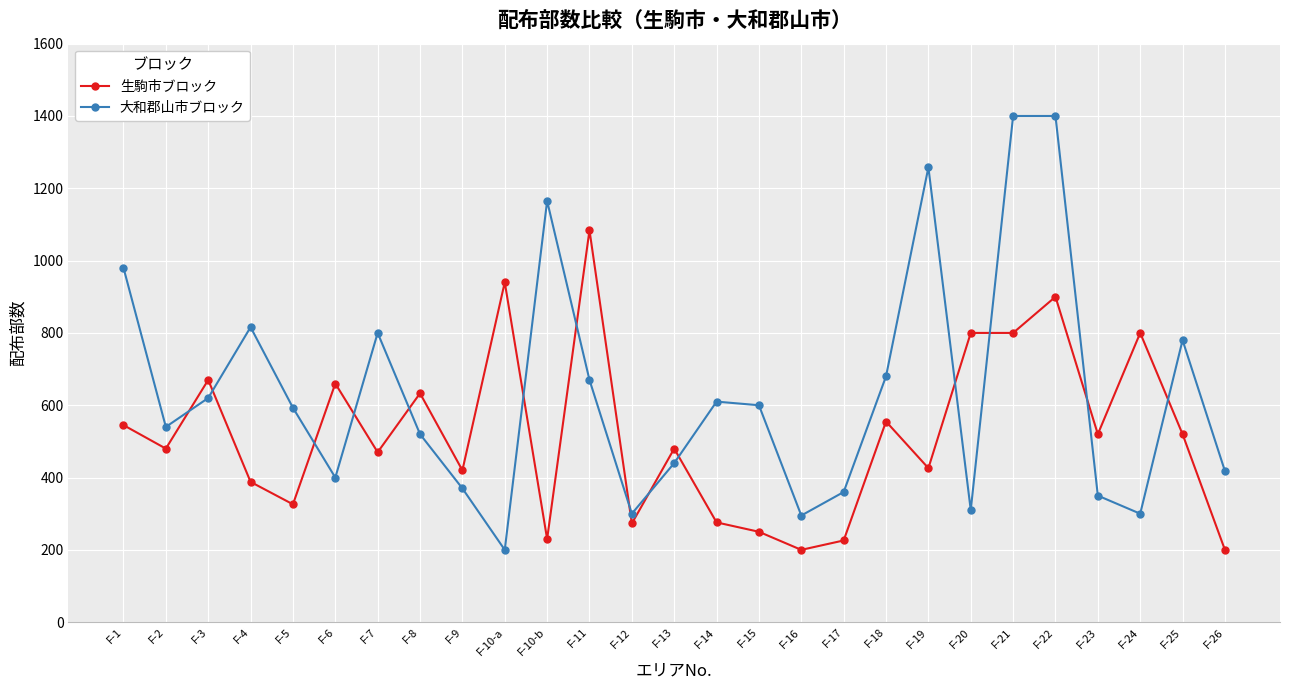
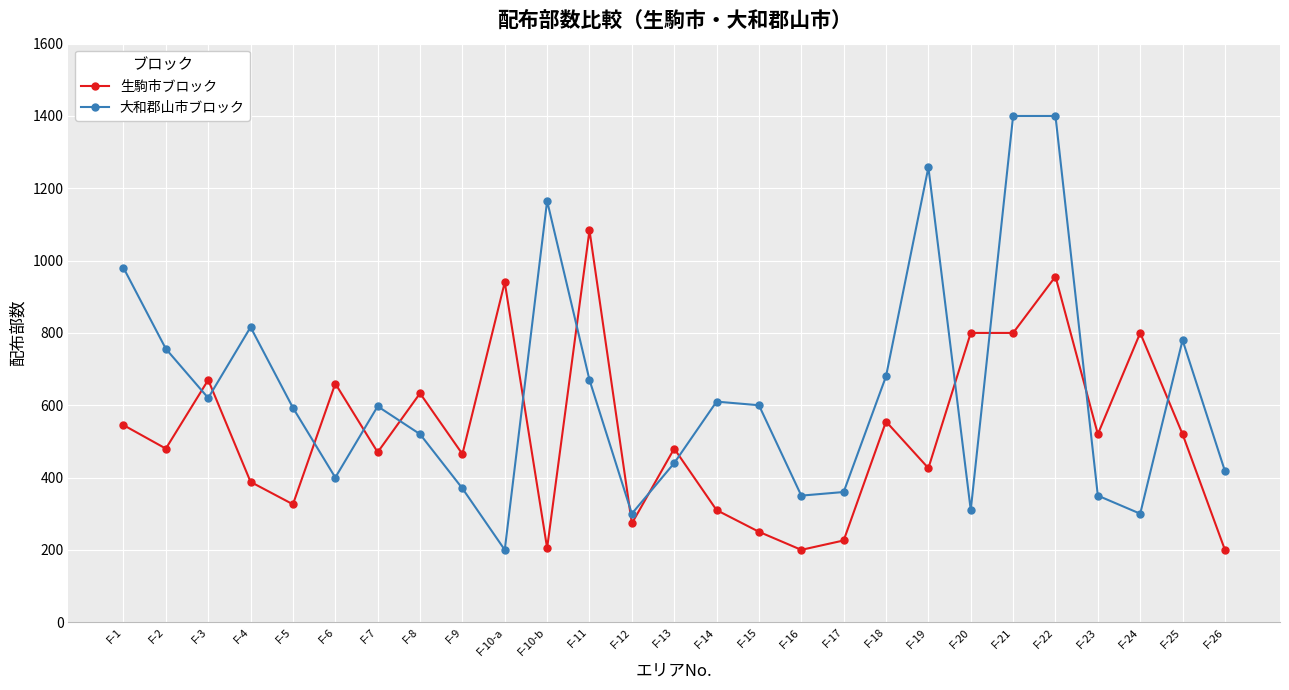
大和郡山市ブロック, F-2: 540 -> 760
大和郡山市ブロック, F-7: 800 -> 600
生駒市ブロック, F-9: 420 -> 470
生駒市ブロック, F-10-b: 230 -> 210
生駒市ブロック, F-14: 280 -> 310
大和郡山市ブロック, F-16: 300 -> 350
生駒市ブロック, F-22: 900 -> 960
